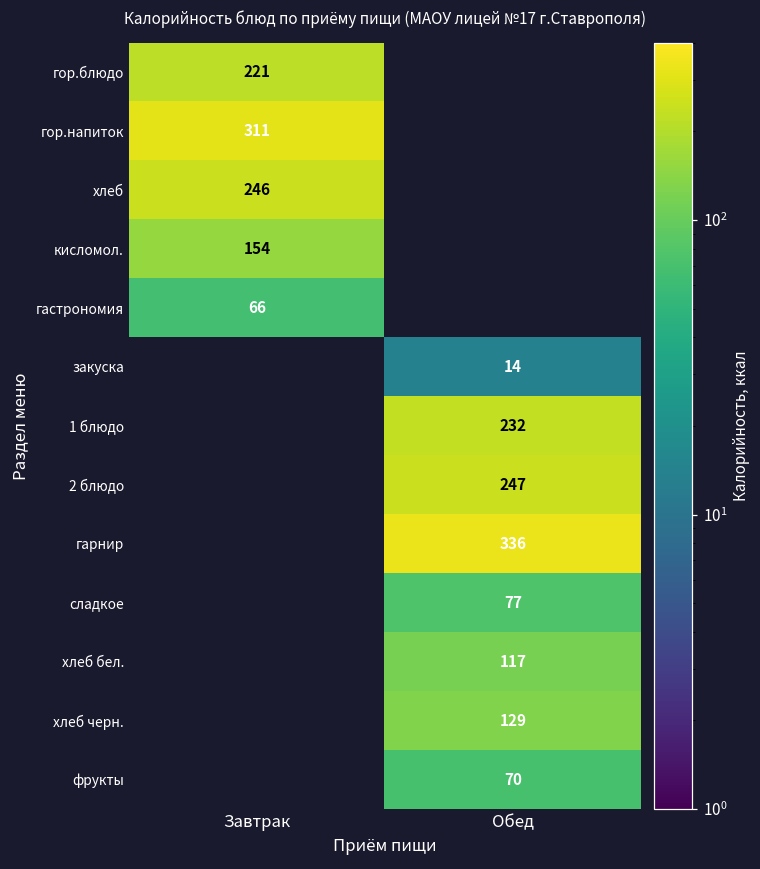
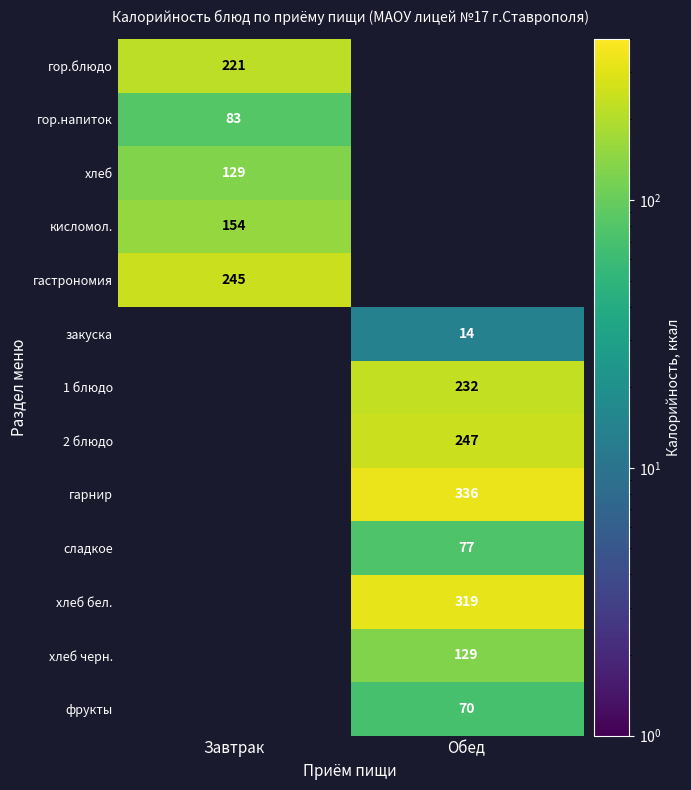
гор.напиток, Завтрак: 311 -> 83
хлеб, Завтрак: 246 -> 129
гастрономия, Завтрак: 66 -> 245
хлеб бел., Обед: 117 -> 319
